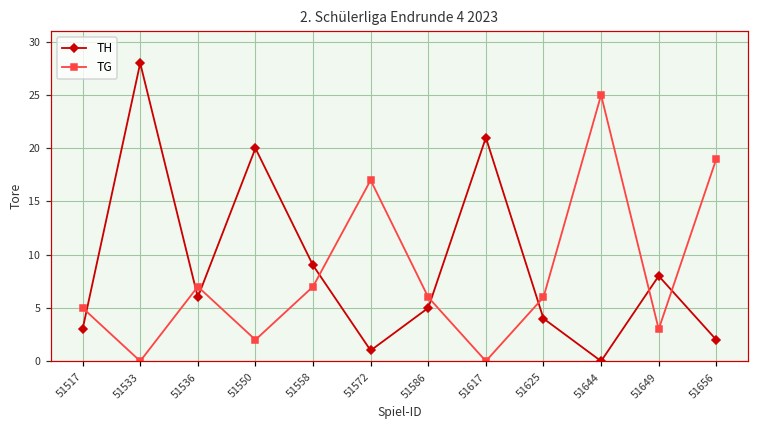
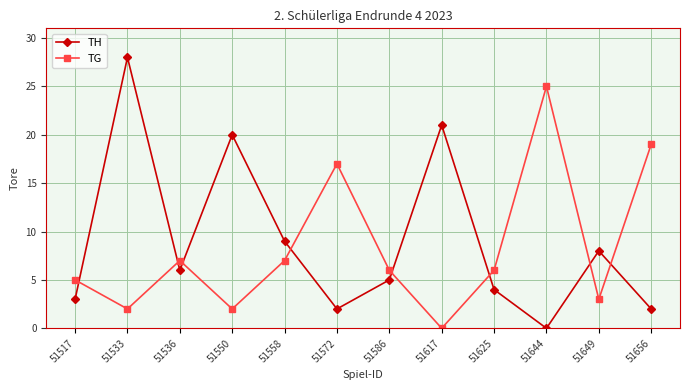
TG, 51533: 0 -> 2
TH, 51572: 1 -> 2
